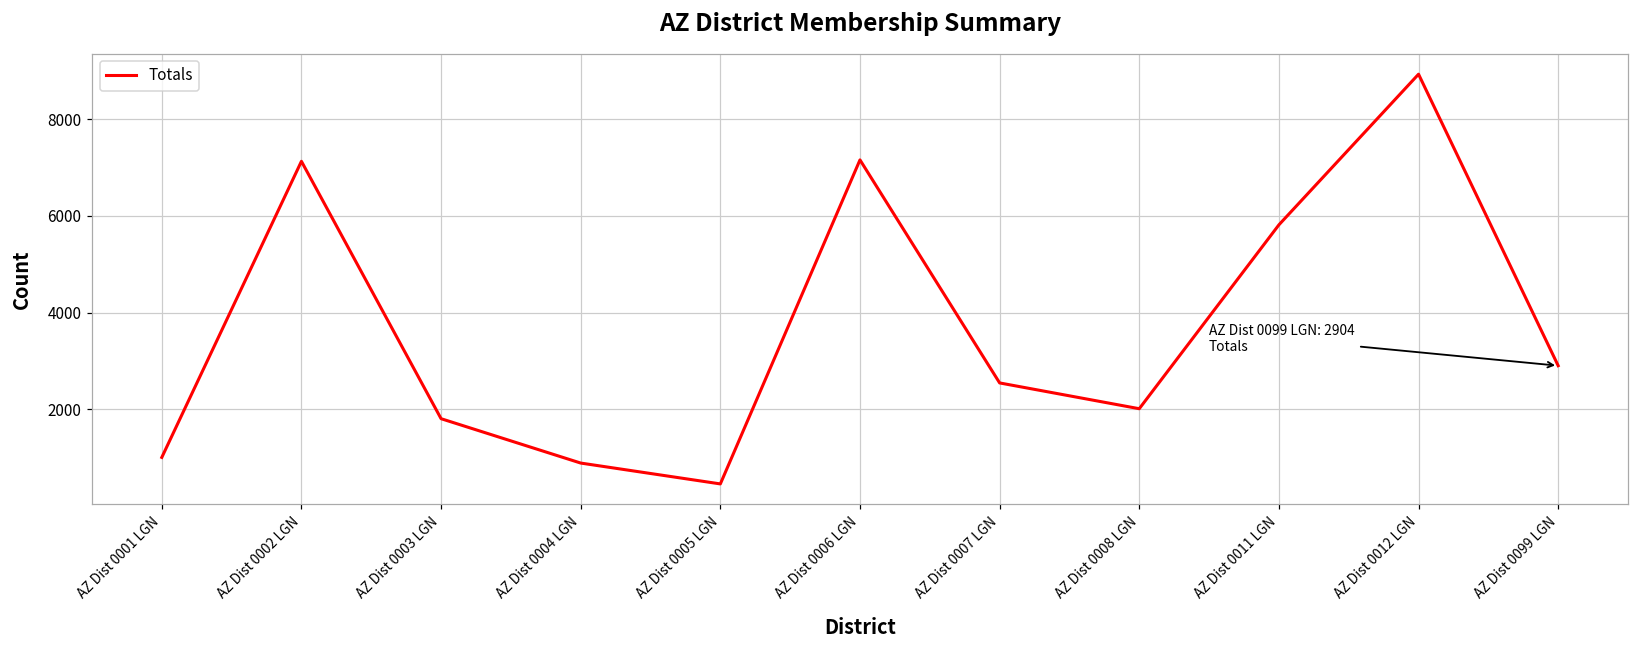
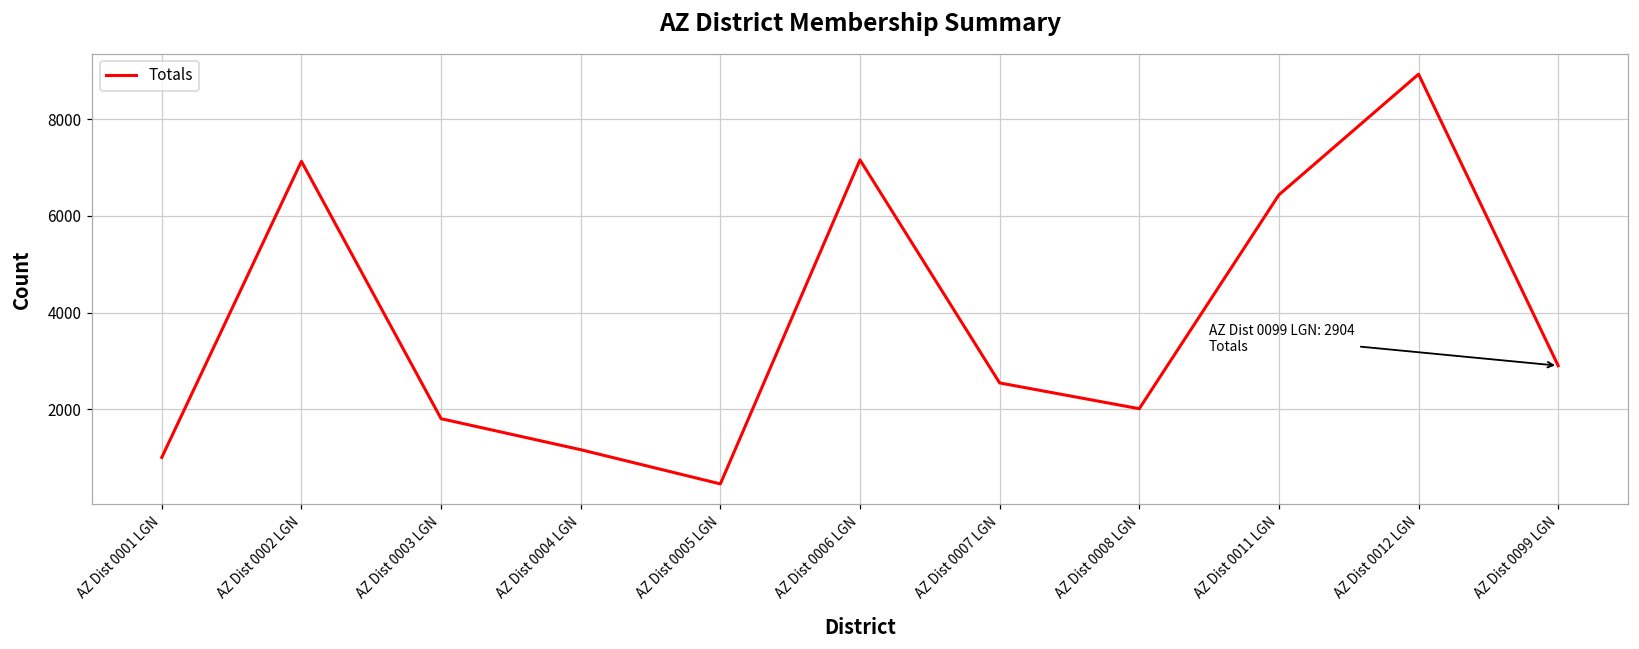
AZ Dist 0004 LGN: 900 -> 1200
AZ Dist 0011 LGN: 5800 -> 6400
